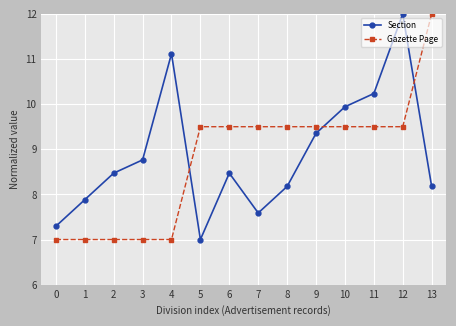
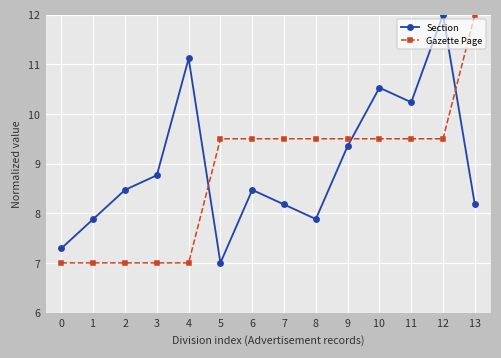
Section, 7: 7.6 -> 8.2
Section, 8: 8.2 -> 7.9
Section, 10: 9.9 -> 10.5
